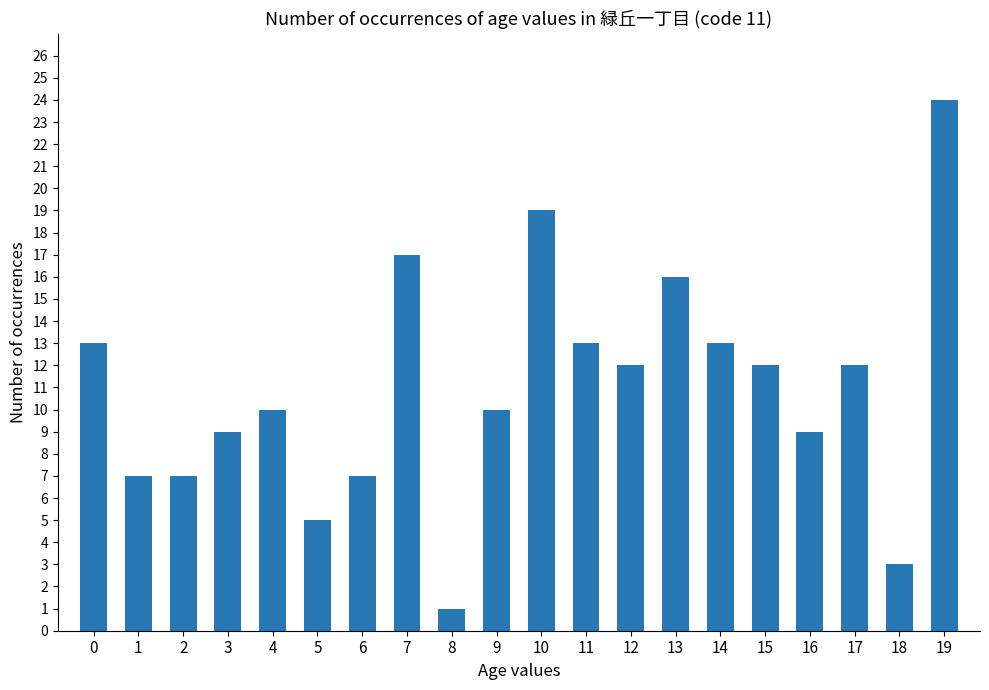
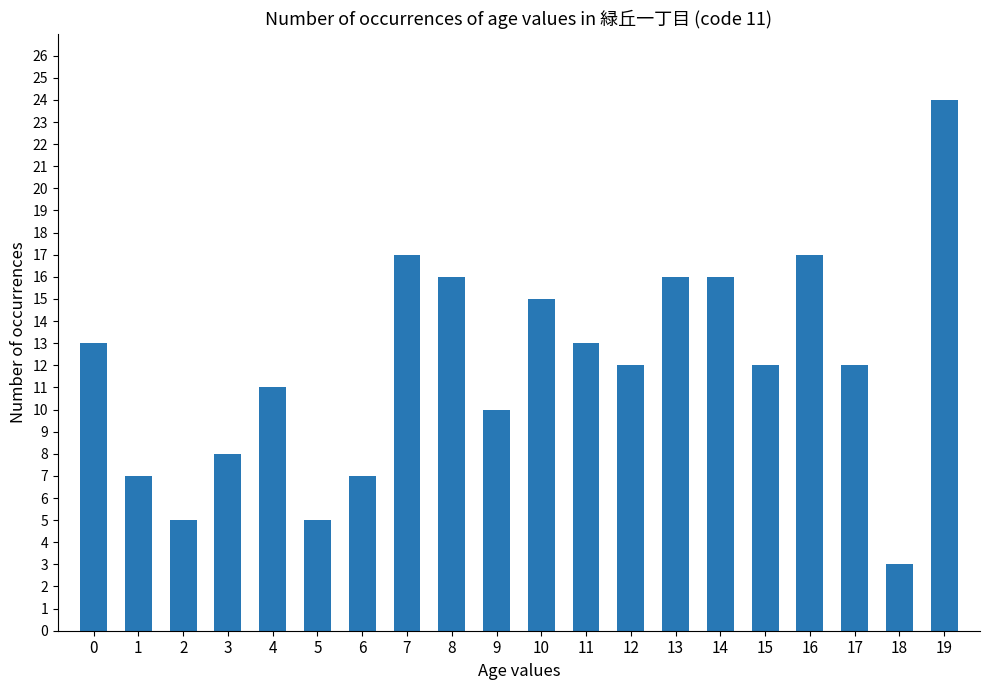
2: 7 -> 5
3: 9 -> 8
4: 10 -> 11
8: 1 -> 16
10: 19 -> 15
14: 13 -> 16
16: 9 -> 17
